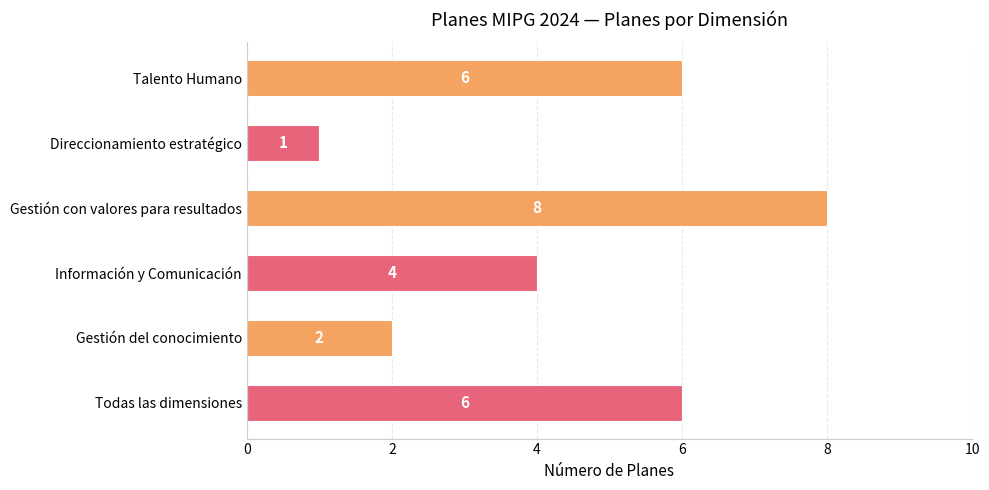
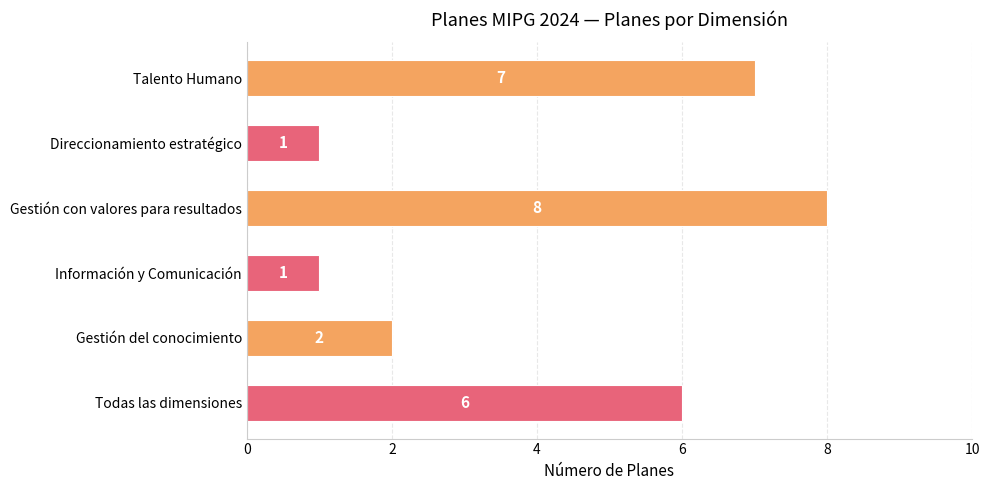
Talento Humano: 6 -> 7
Información y Comunicación: 4 -> 1
